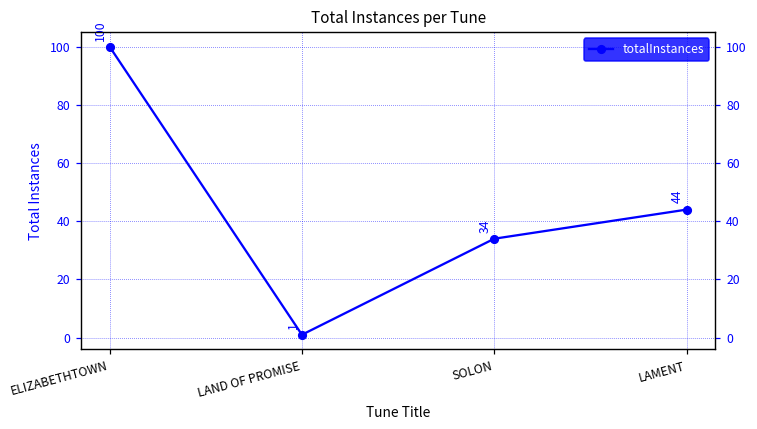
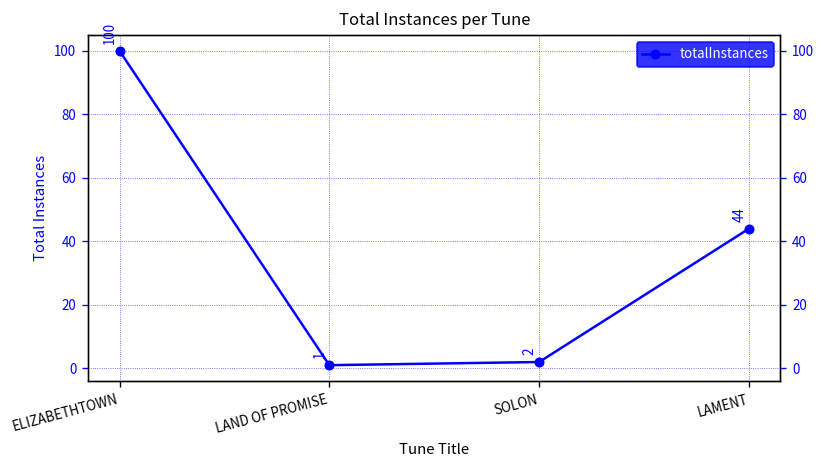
SOLON: 34 -> 2
